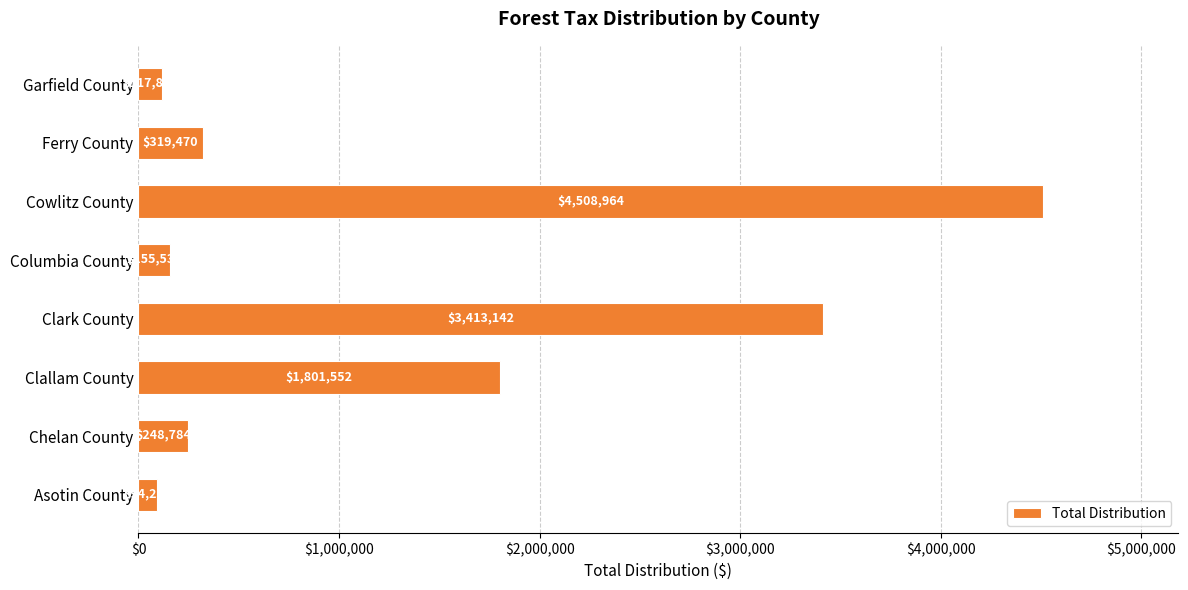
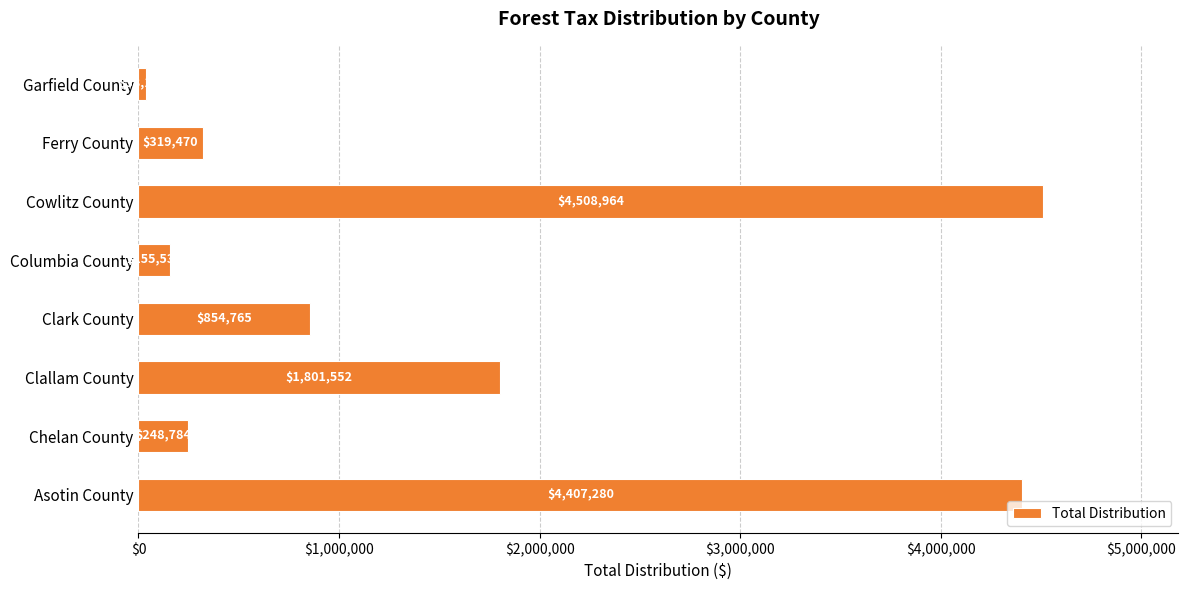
Garfield County: $120,000 -> $40,000
Clark County: $3,413,142 -> $854,765
Asotin County: $90,000 -> $4,410,000
